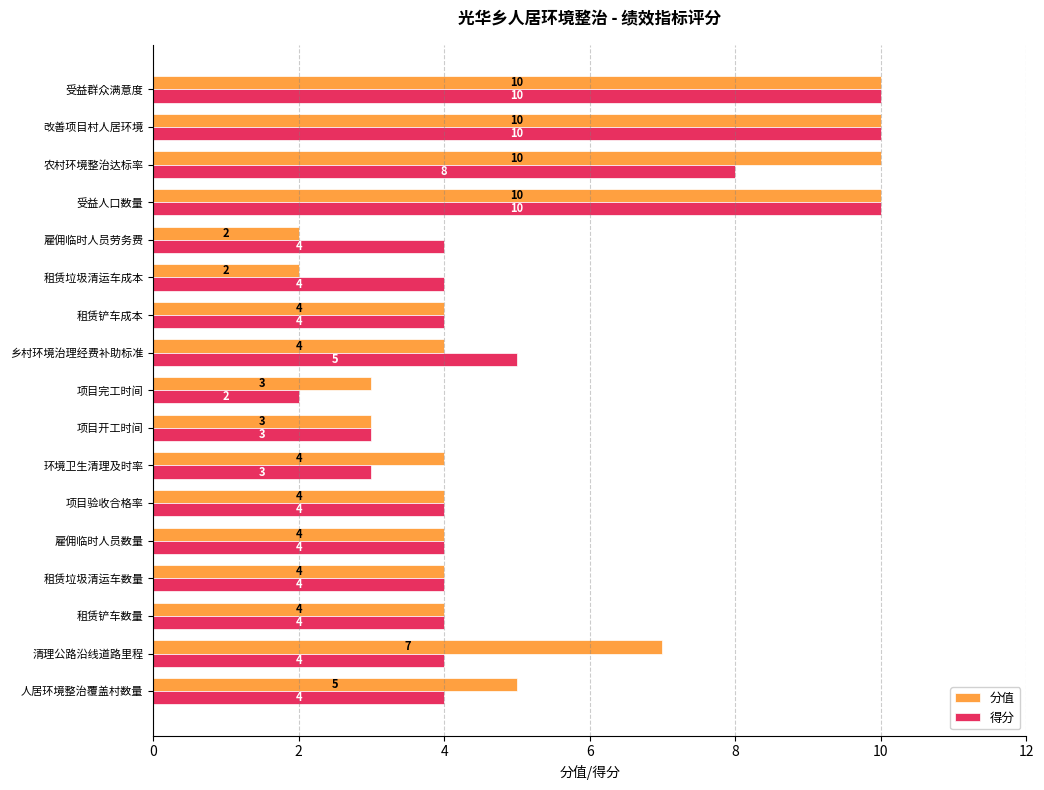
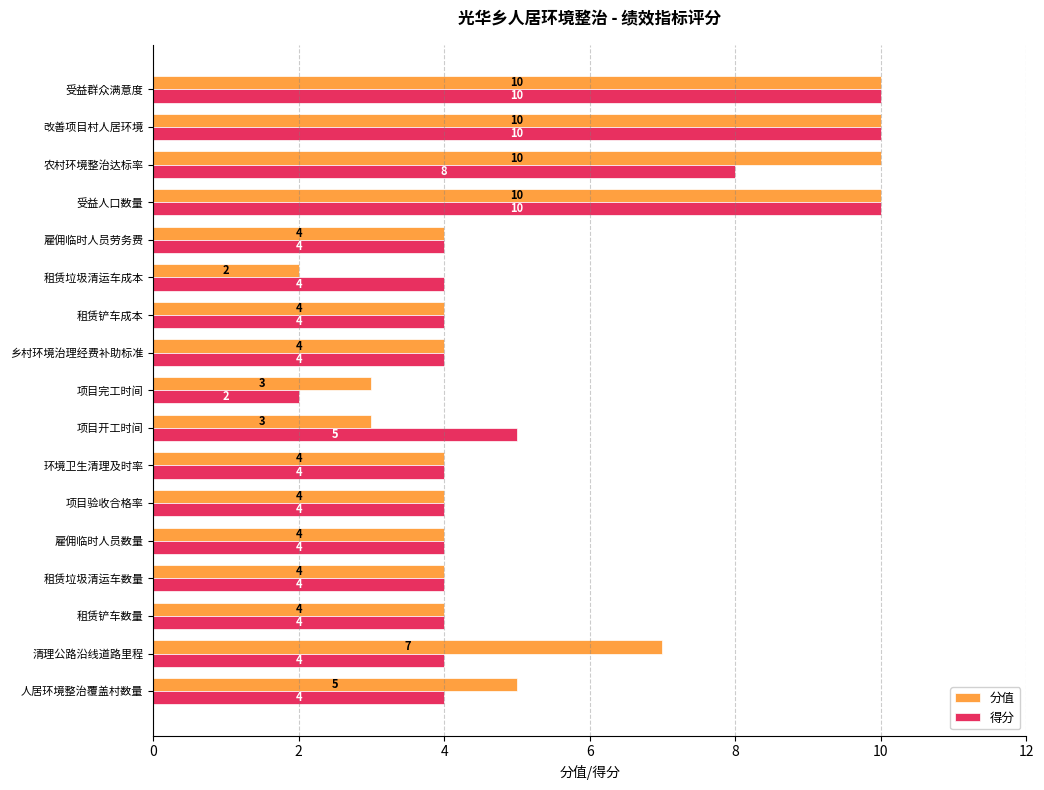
分值, 雇佣临时人员劳务费: 2 -> 4
得分, 乡村环境治理经费补助标准: 5 -> 4
得分, 项目开工时间: 3 -> 5
得分, 环境卫生清理及时率: 3 -> 4
